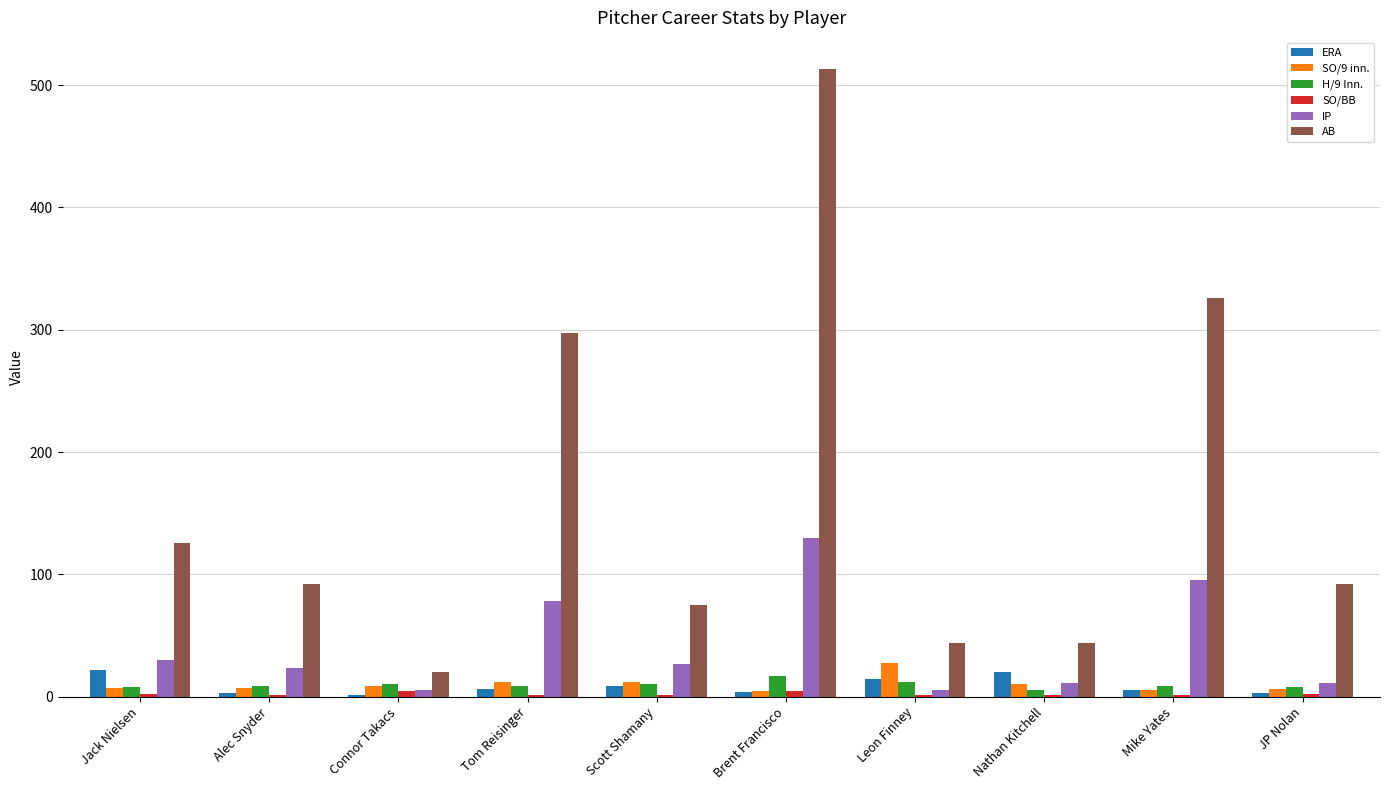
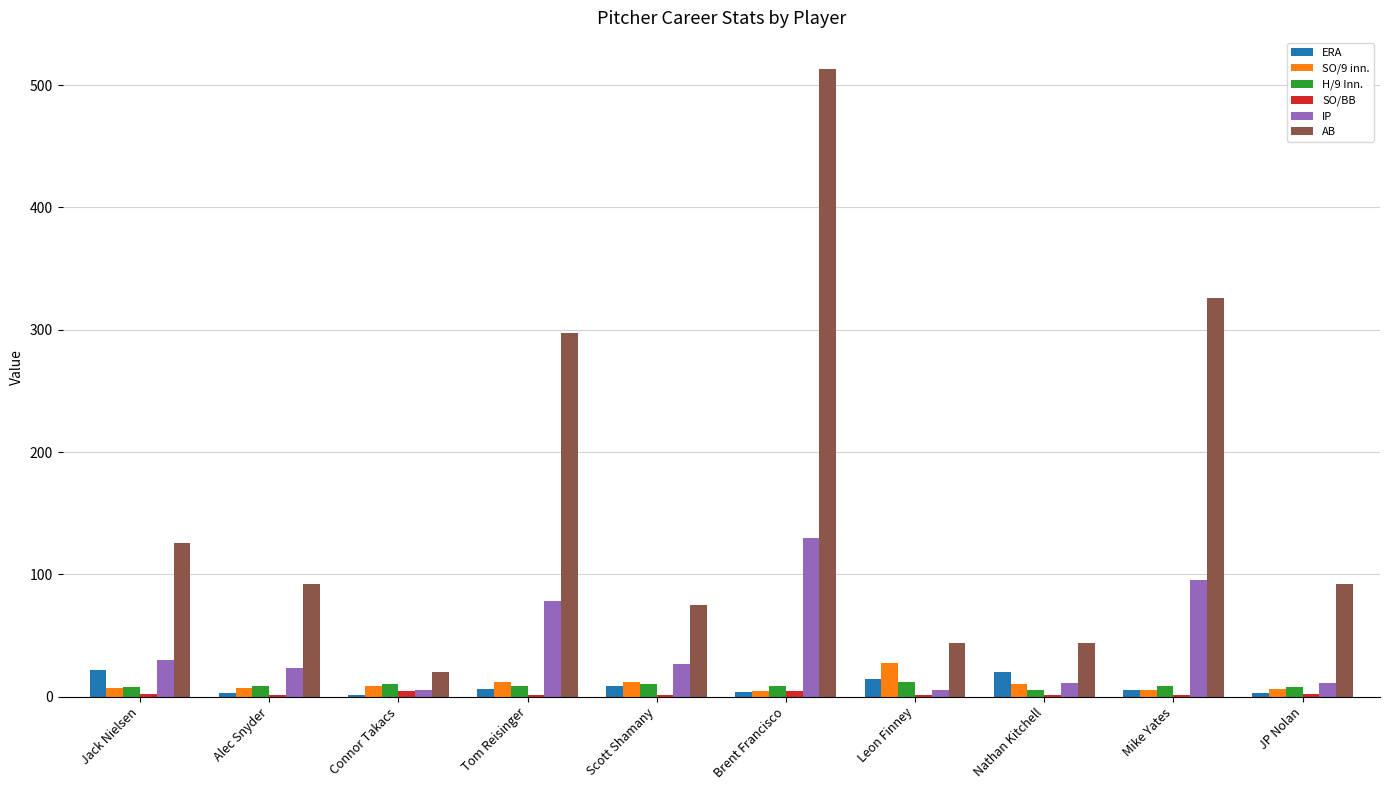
H/9 Inn., Brent Francisco: 17 -> 8
